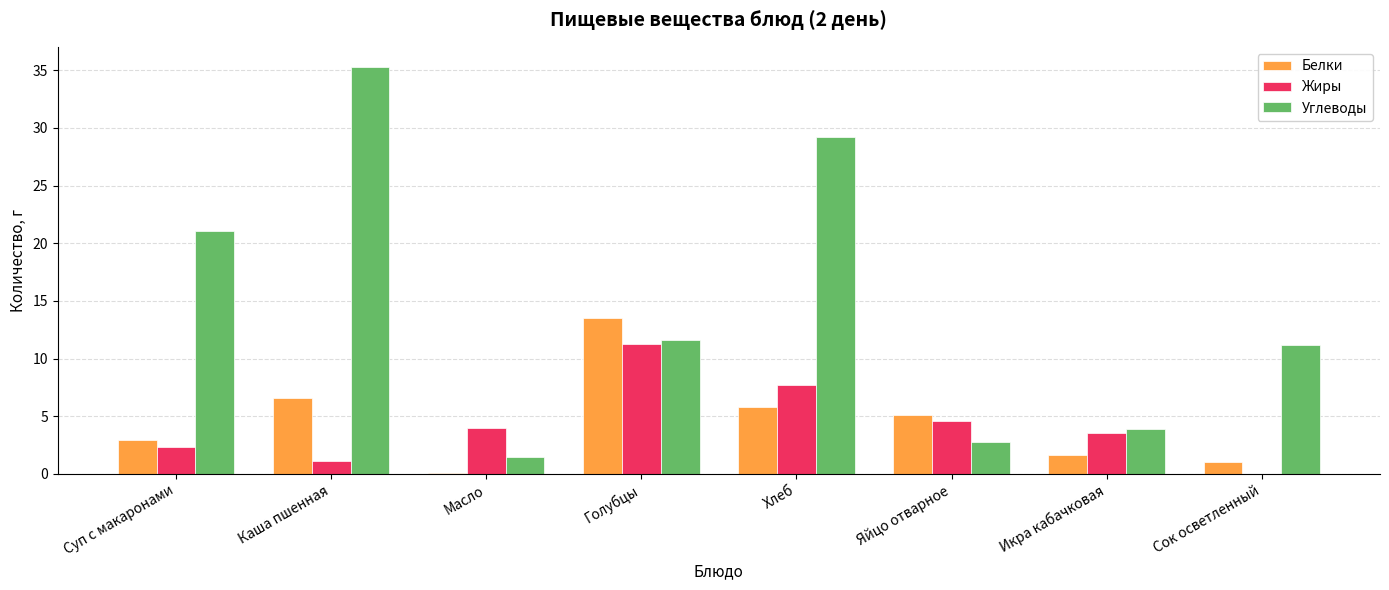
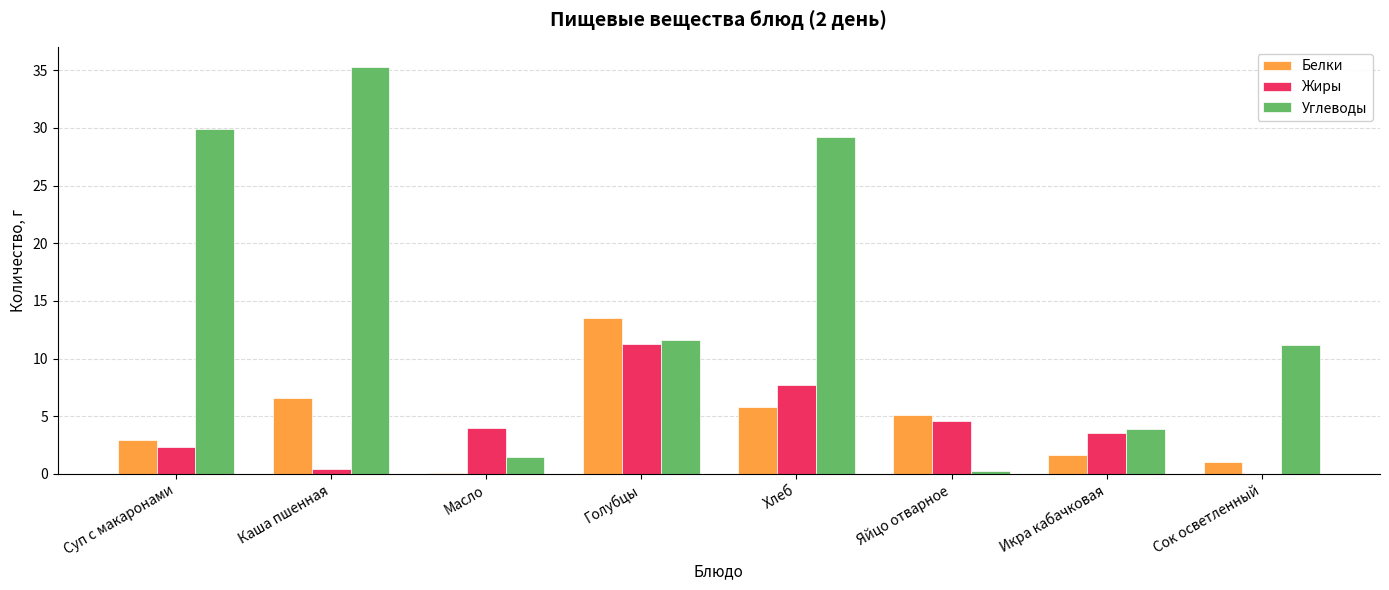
Углеводы, Суп с макаронами: 21.0 -> 29.9
Жиры, Каша пшенная: 1.1 -> 0.4
Углеводы, Яйцо отварное: 2.8 -> 0.3
